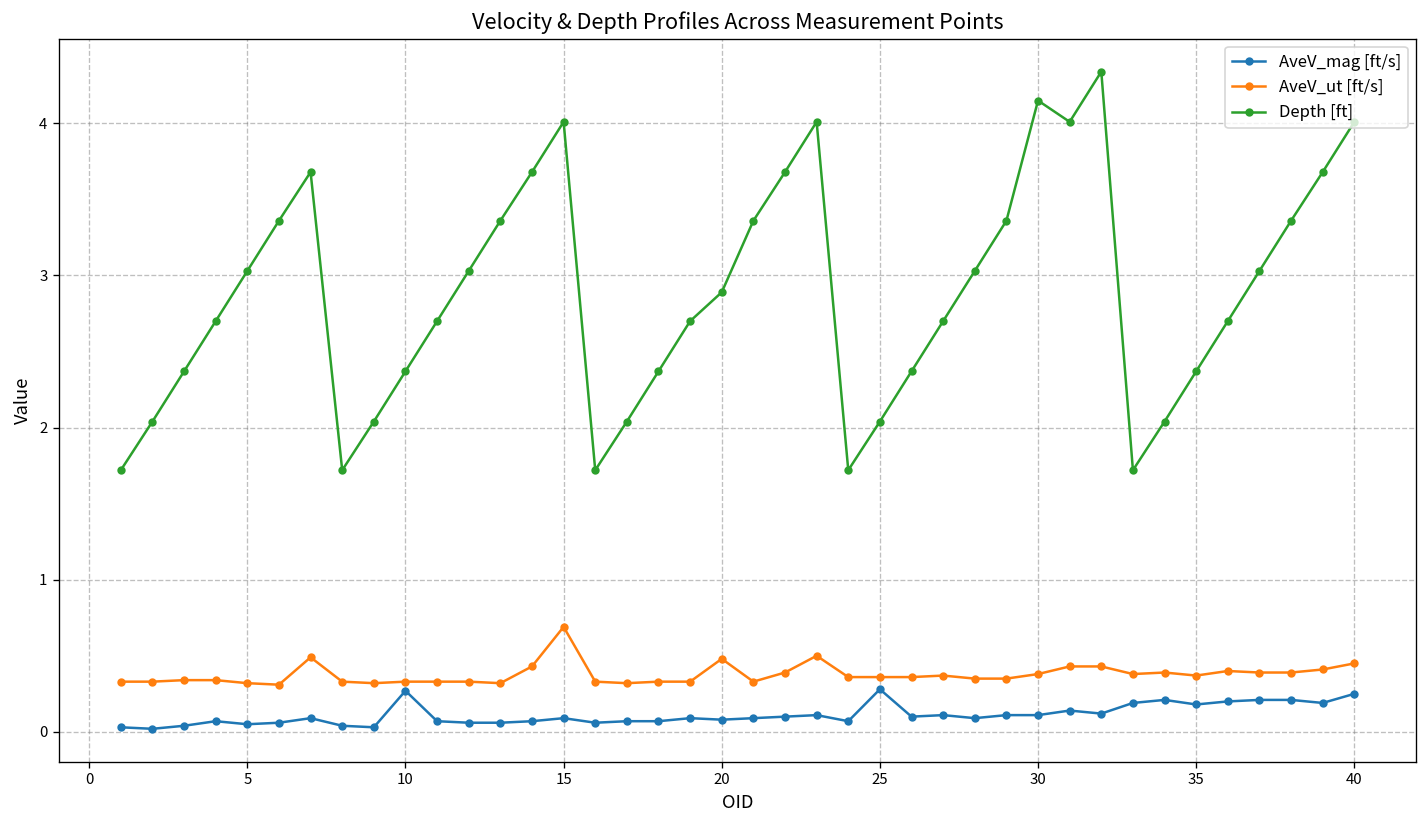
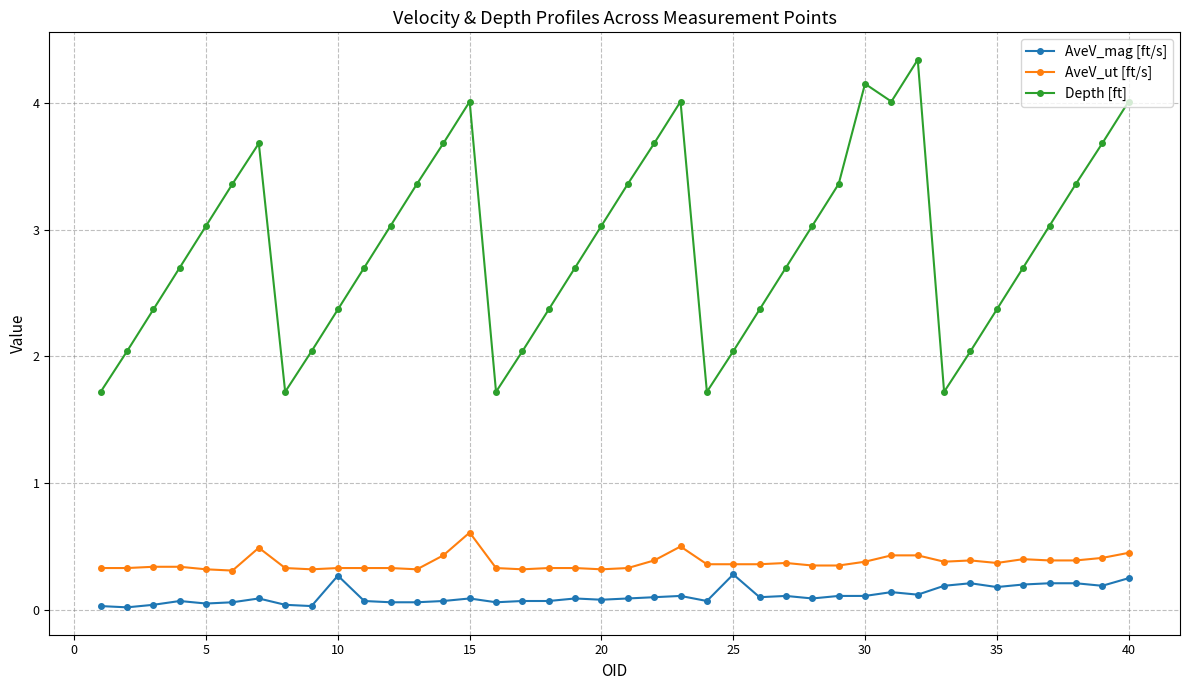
AveV_ut [ft/s], 15: 0.69 -> 0.61
AveV_ut [ft/s], 20: 0.48 -> 0.32
Depth [ft], 20: 2.89 -> 3.03
